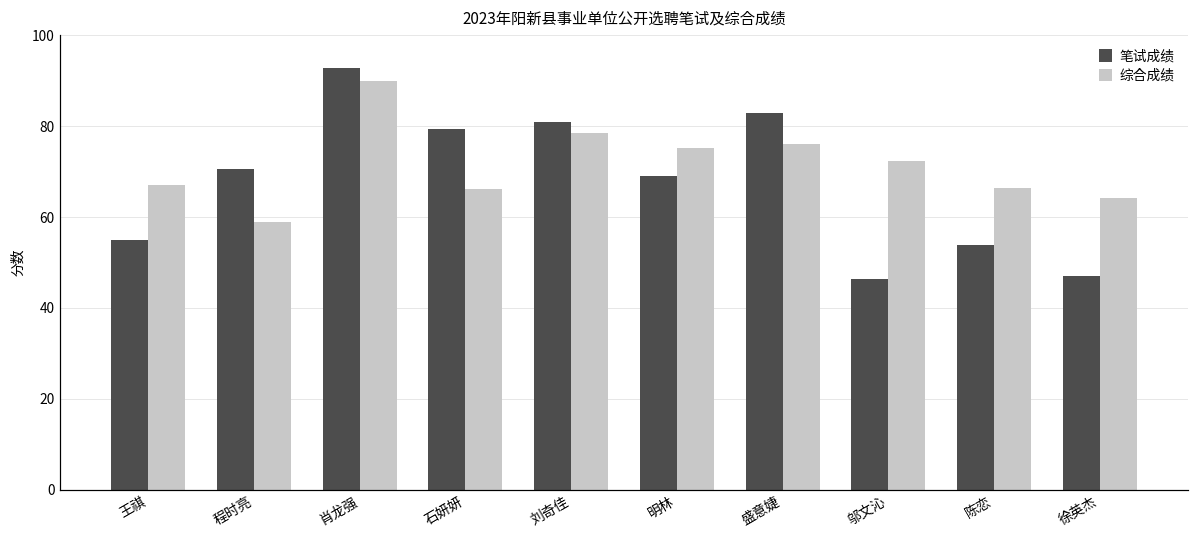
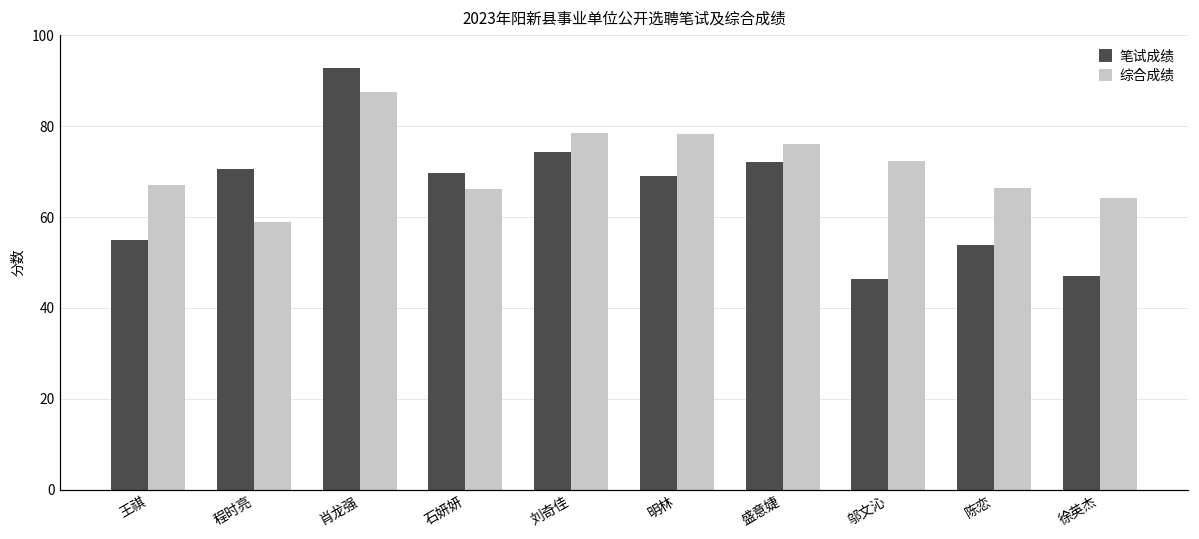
综合成绩, 肖龙强: 90 -> 88
笔试成绩, 石妍妍: 79 -> 70
笔试成绩, 刘奇佳: 81 -> 74
综合成绩, 明林: 75 -> 78
笔试成绩, 盛意婕: 83 -> 72
